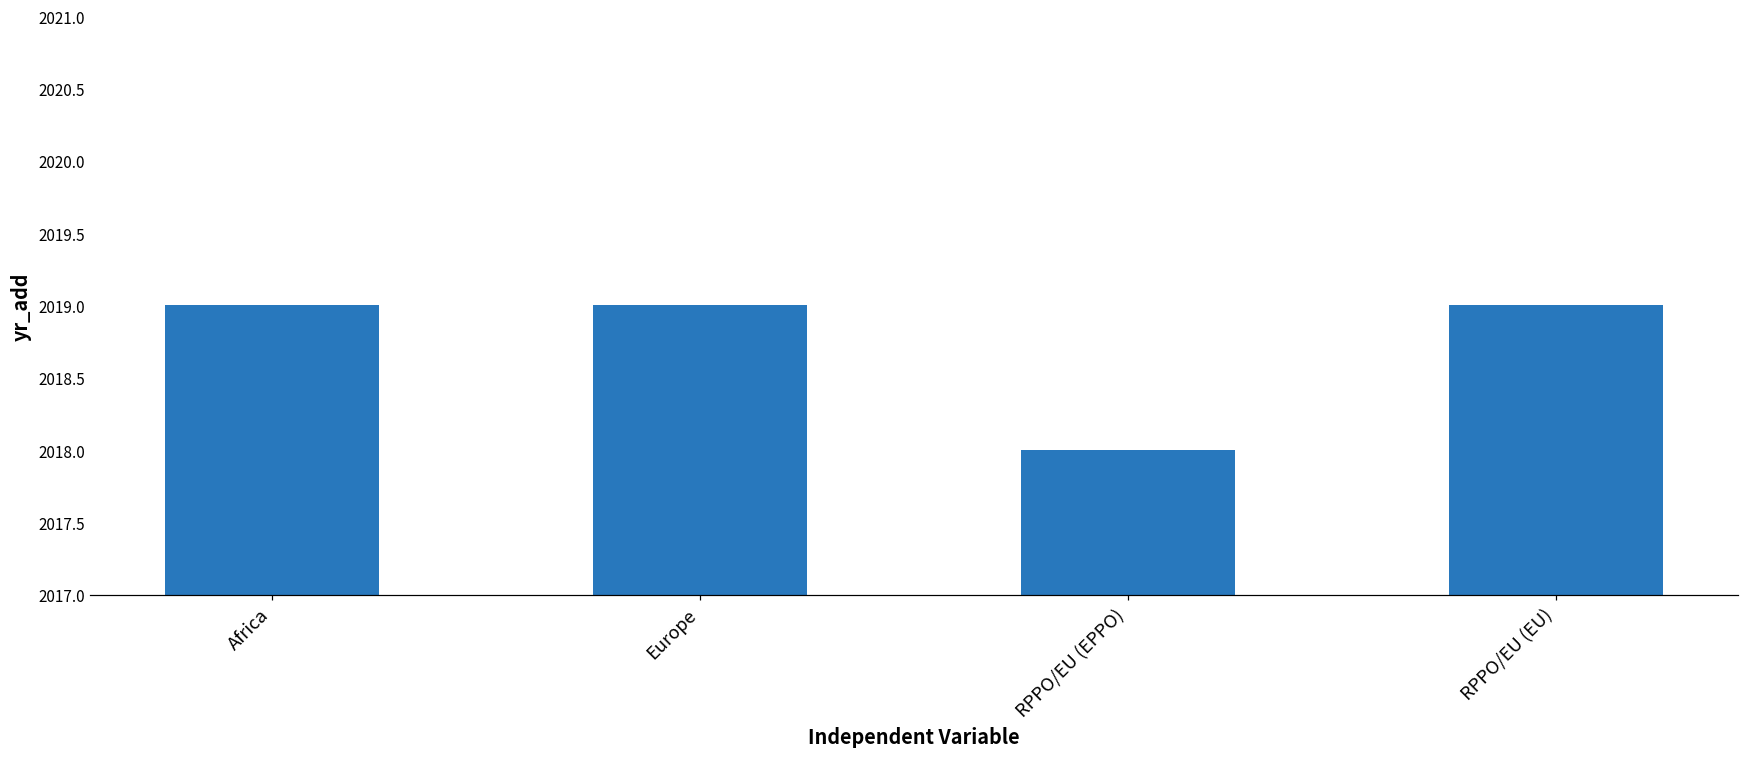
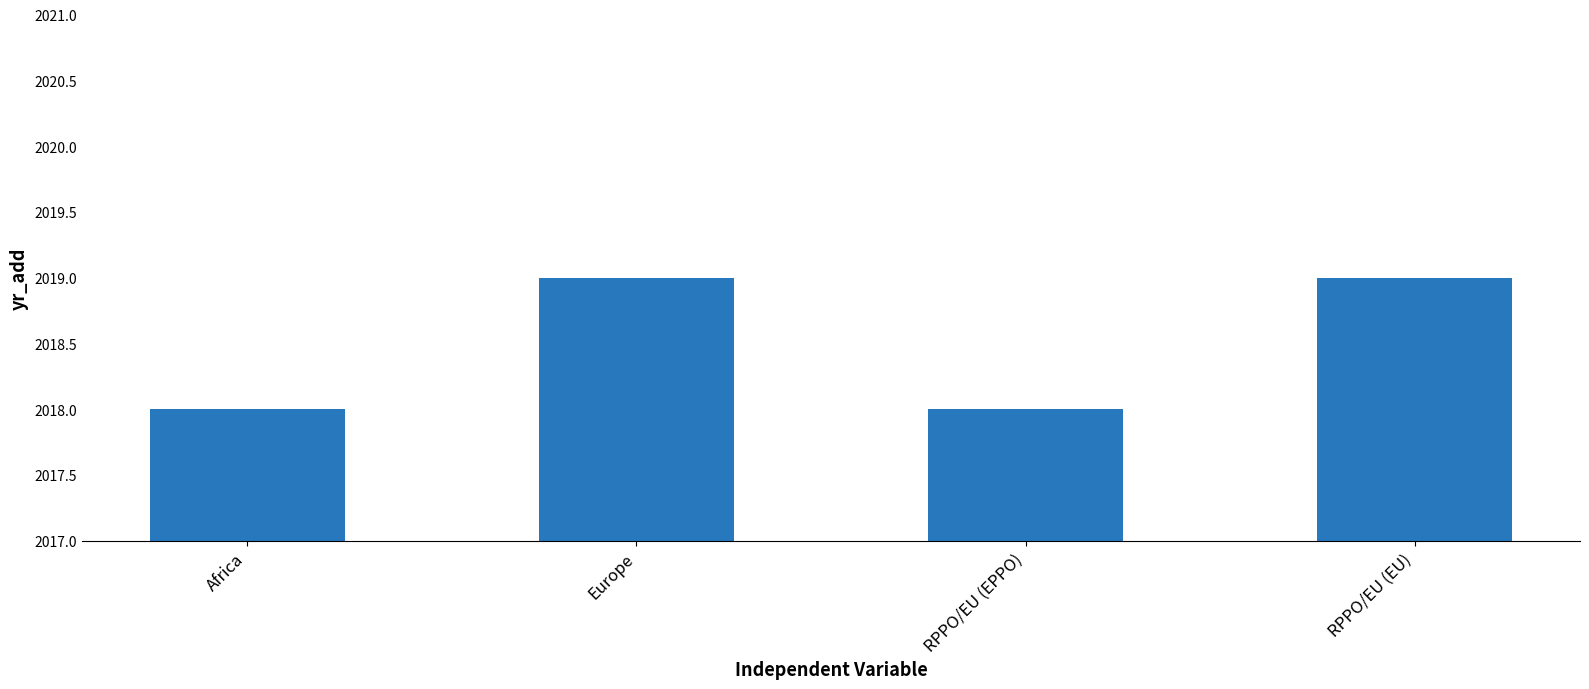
Africa: 2019 -> 2018
